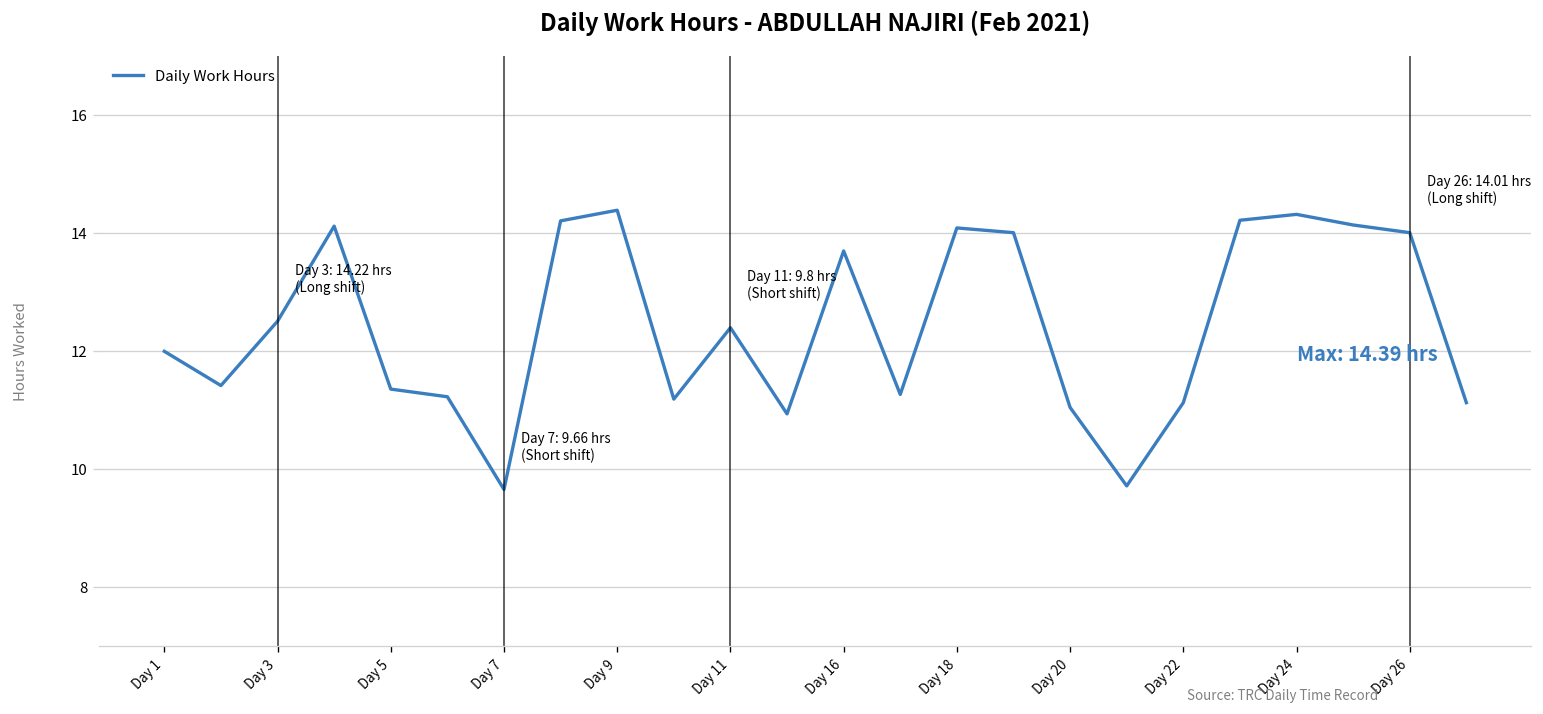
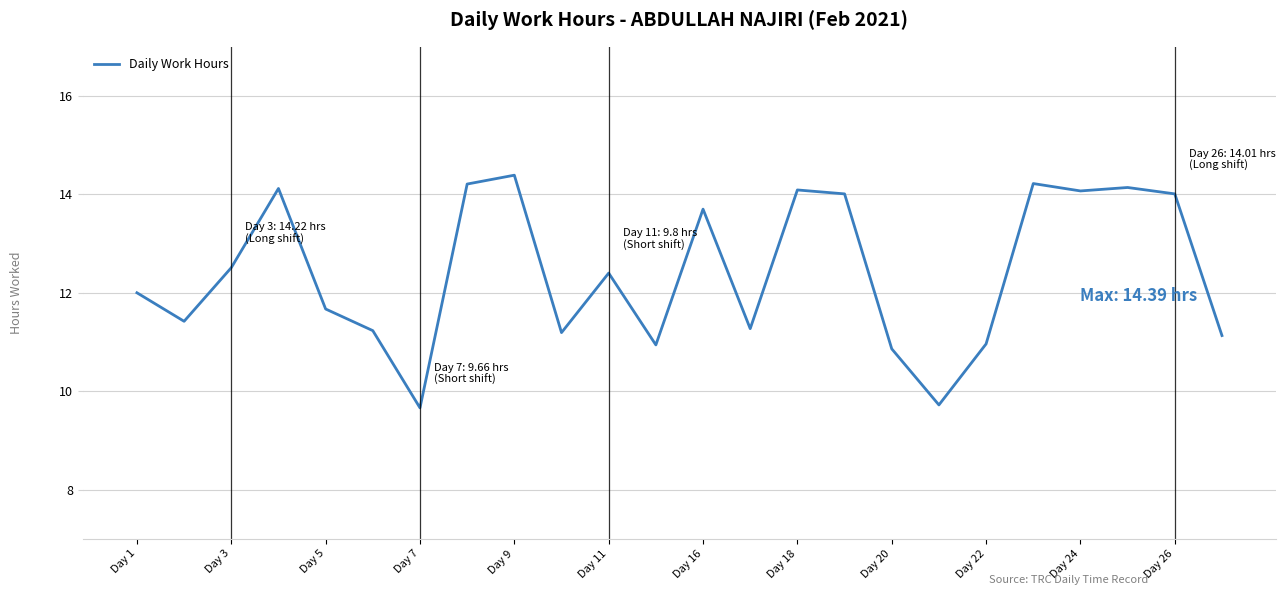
Day 5: 11.4 -> 11.7
Day 20: 11.1 -> 10.9
Day 22: 11.1 -> 11.0
Day 24: 14.3 -> 14.1
